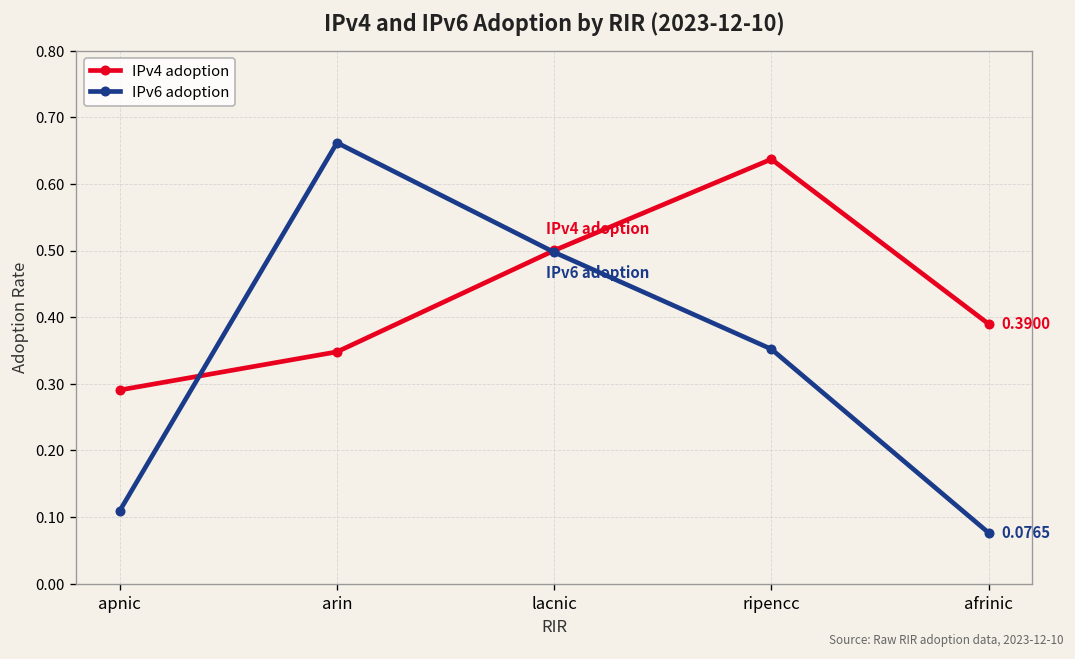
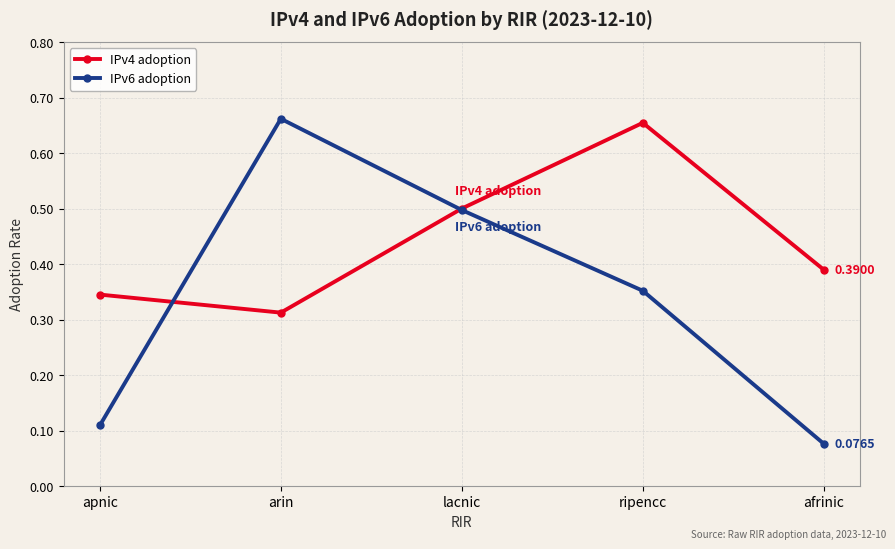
IPv4 adoption, apnic: 0.29 -> 0.35
IPv4 adoption, arin: 0.35 -> 0.31
IPv4 adoption, ripencc: 0.64 -> 0.65
